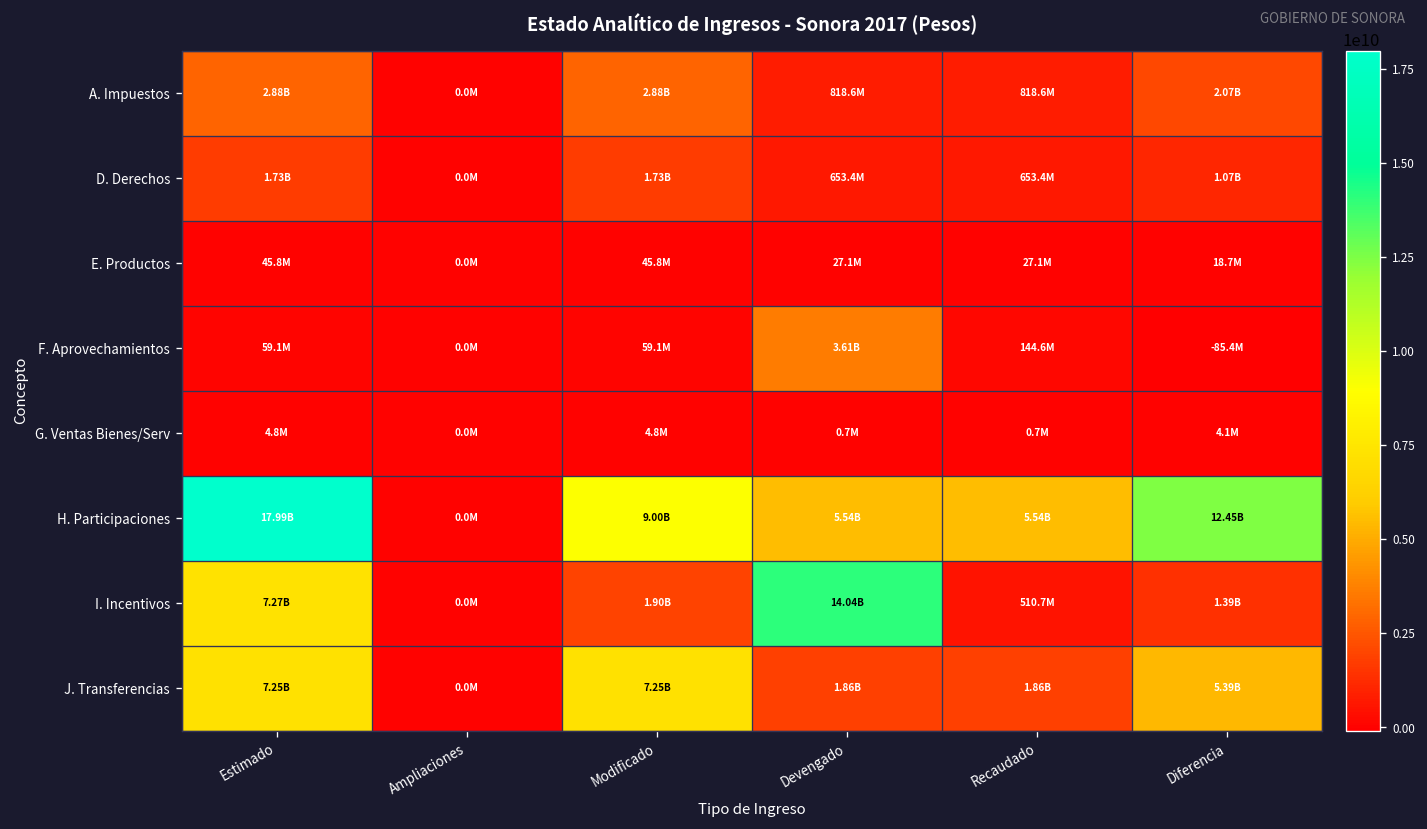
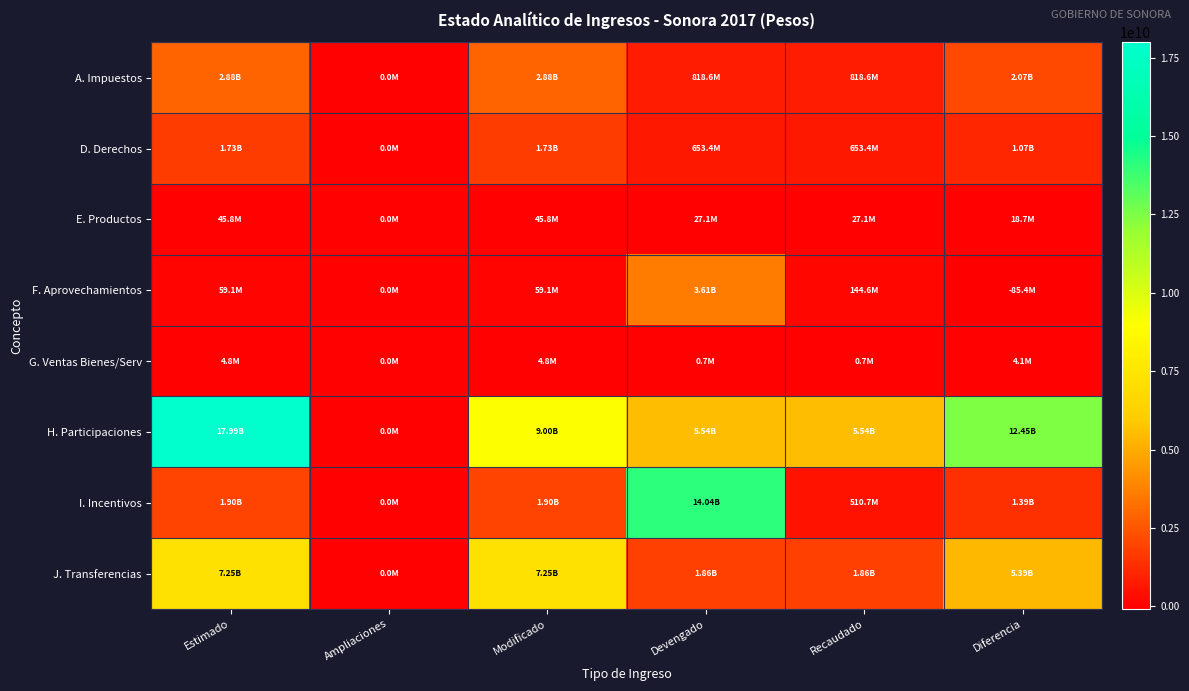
I. Incentivos, Estimado: 7.27B -> 1.90B
